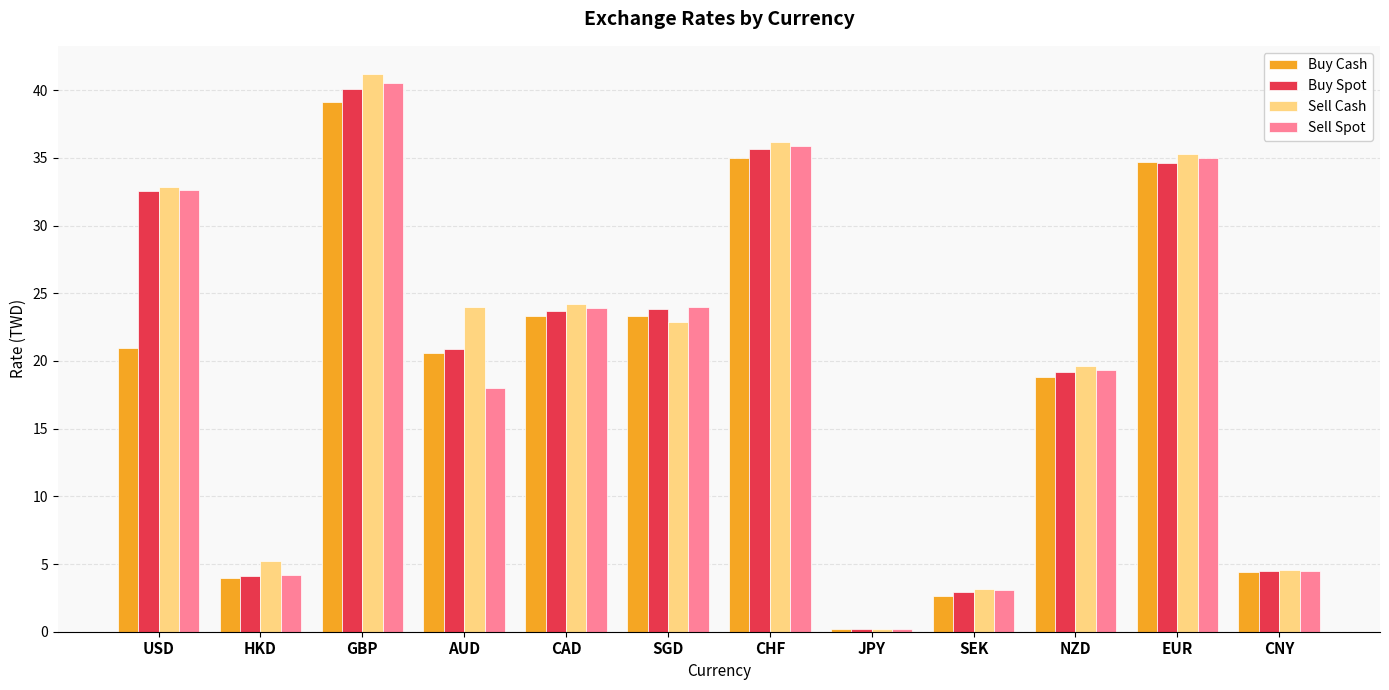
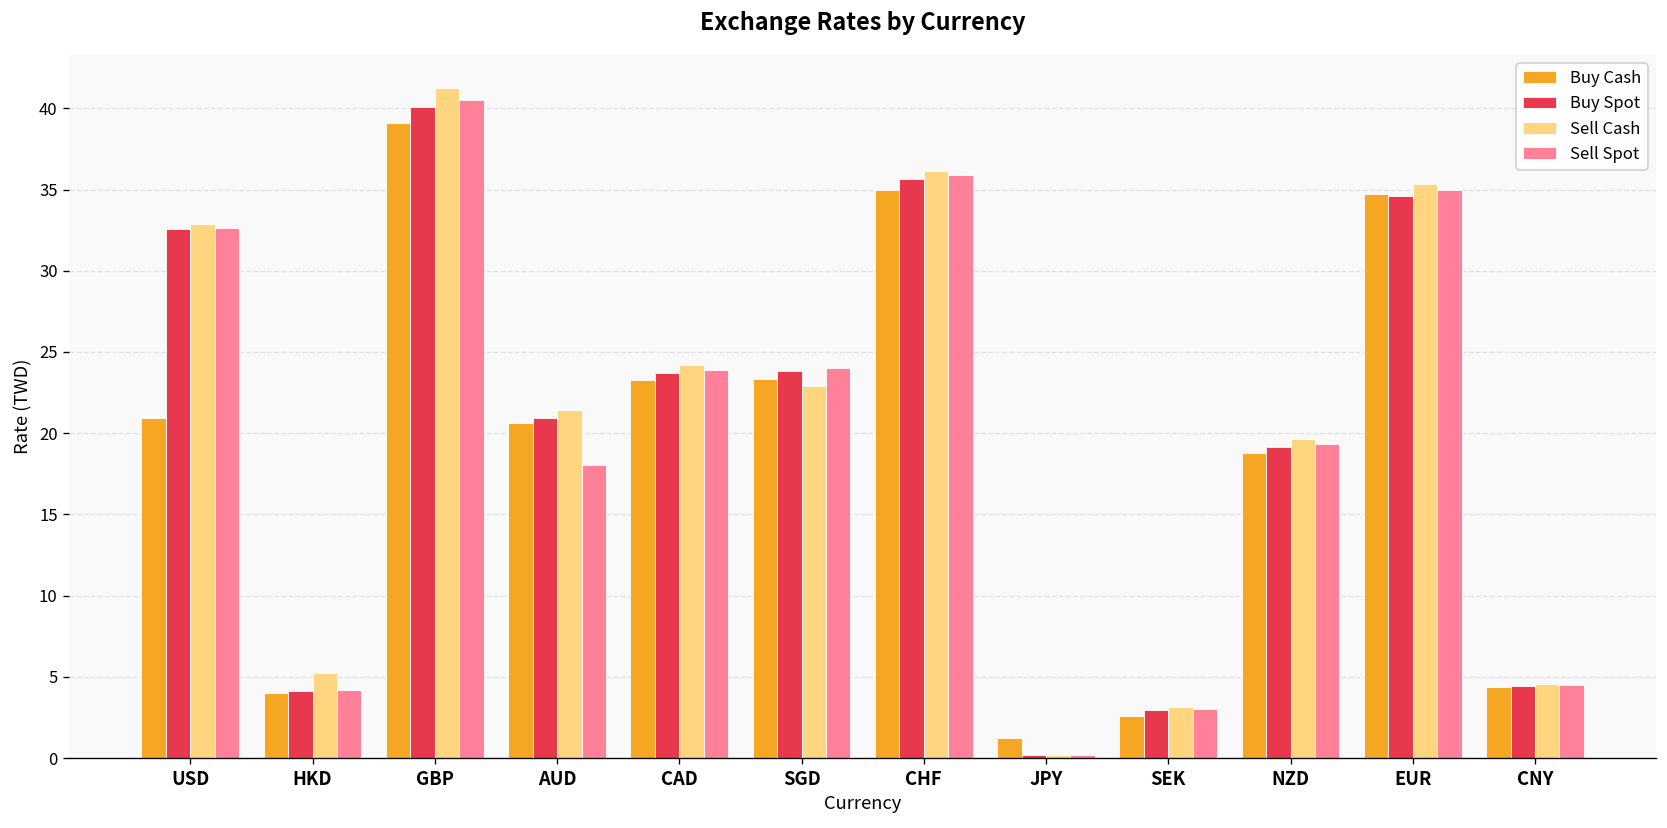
Sell Cash, AUD: 24.0 -> 21.4
Buy Cash, JPY: 0.2 -> 1.2
